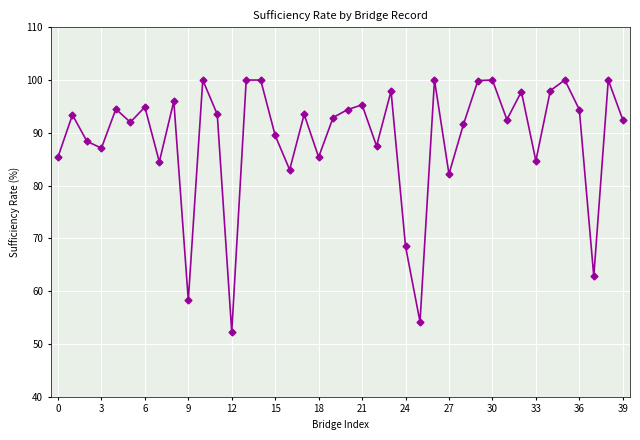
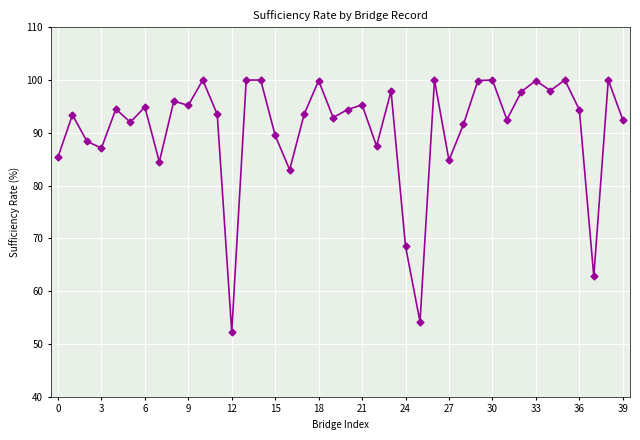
9: 58 -> 95
18: 85 -> 100
27: 82 -> 85
33: 85 -> 100
